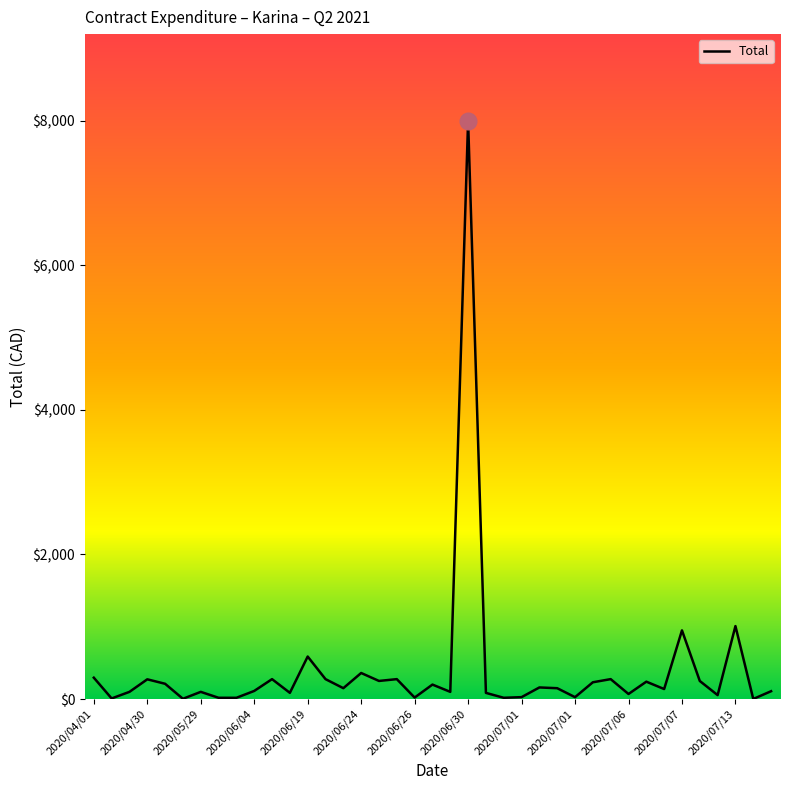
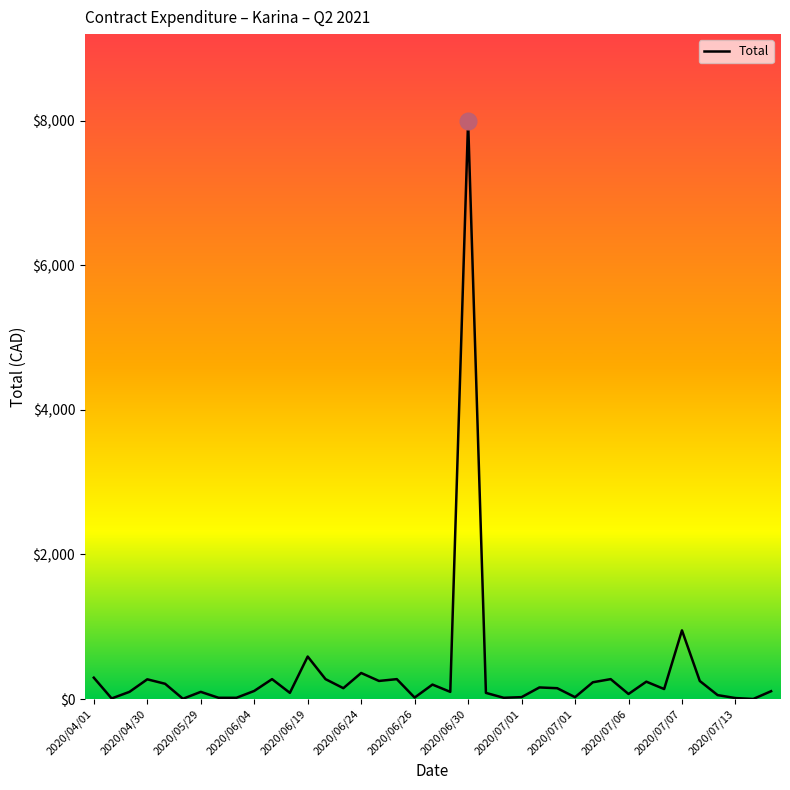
Total, 2020/07/13: $1,000 -> $0
